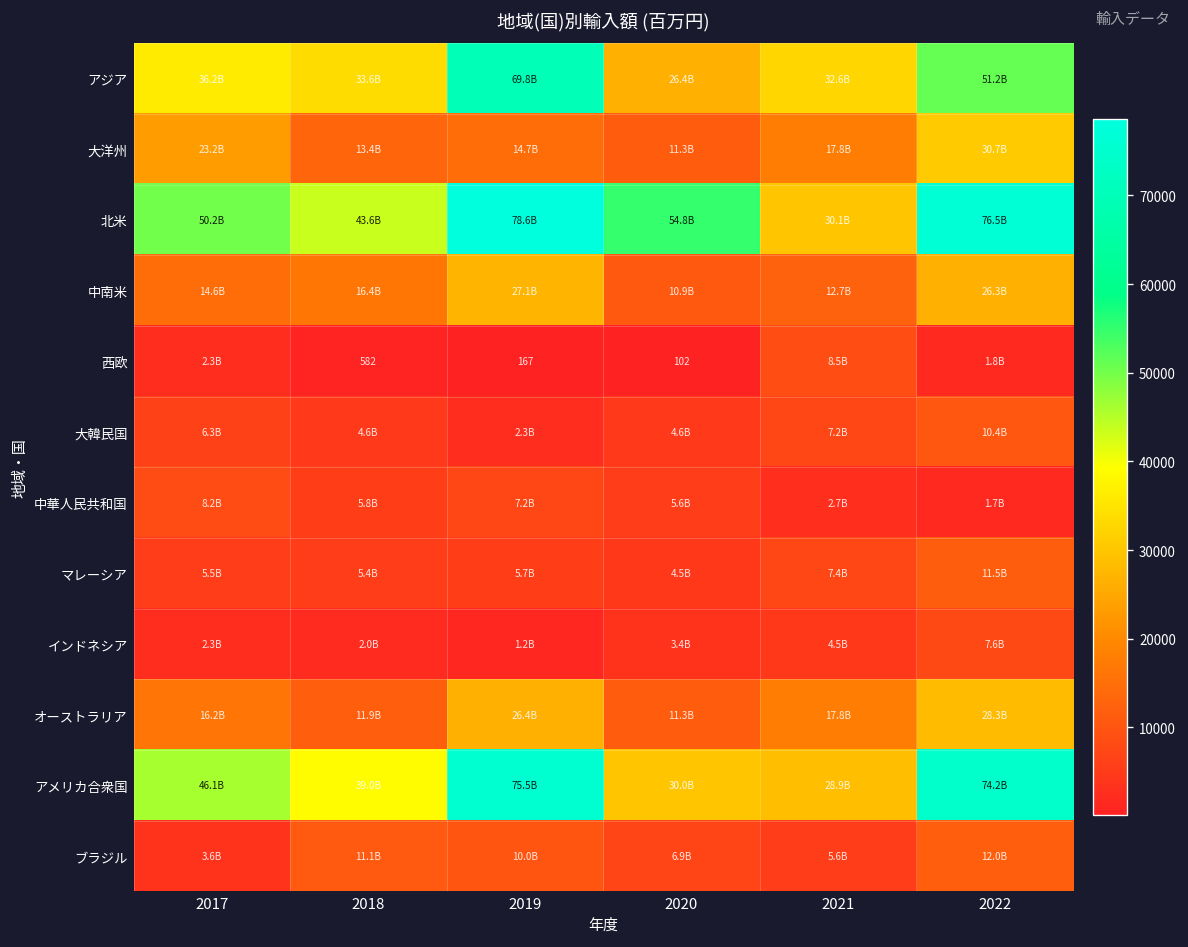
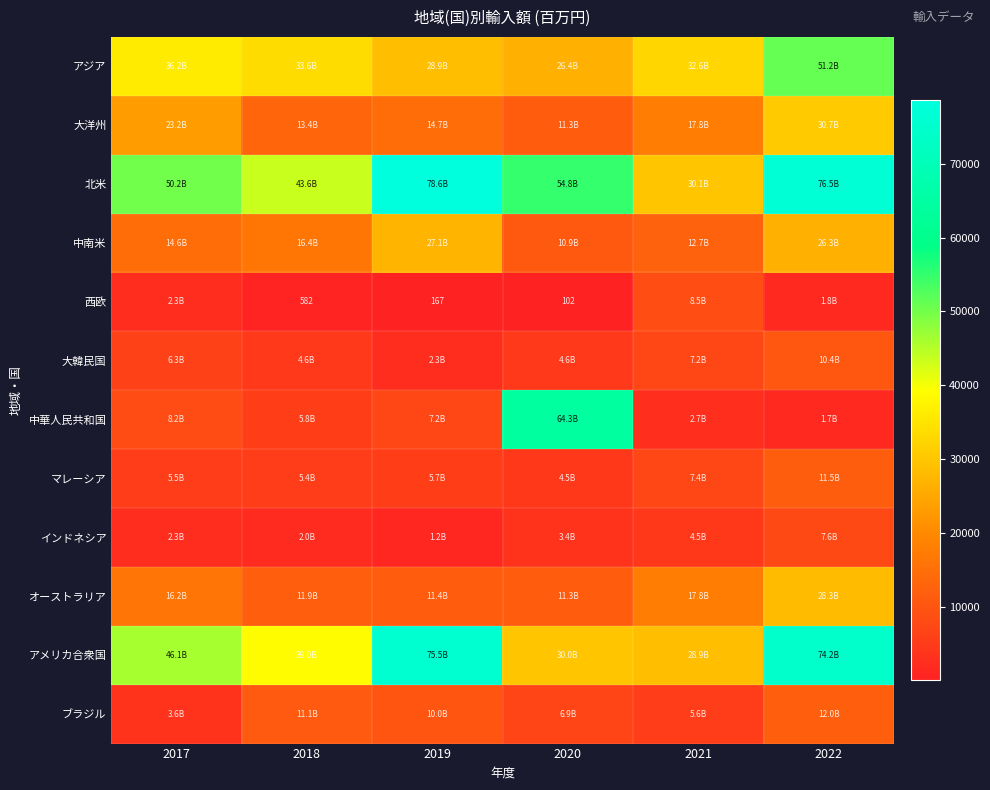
アジア, 2019: 69.8B -> 28.9B
中華人民共和国, 2020: 5.6B -> 64.3B
オーストラリア, 2019: 26.4B -> 11.4B
